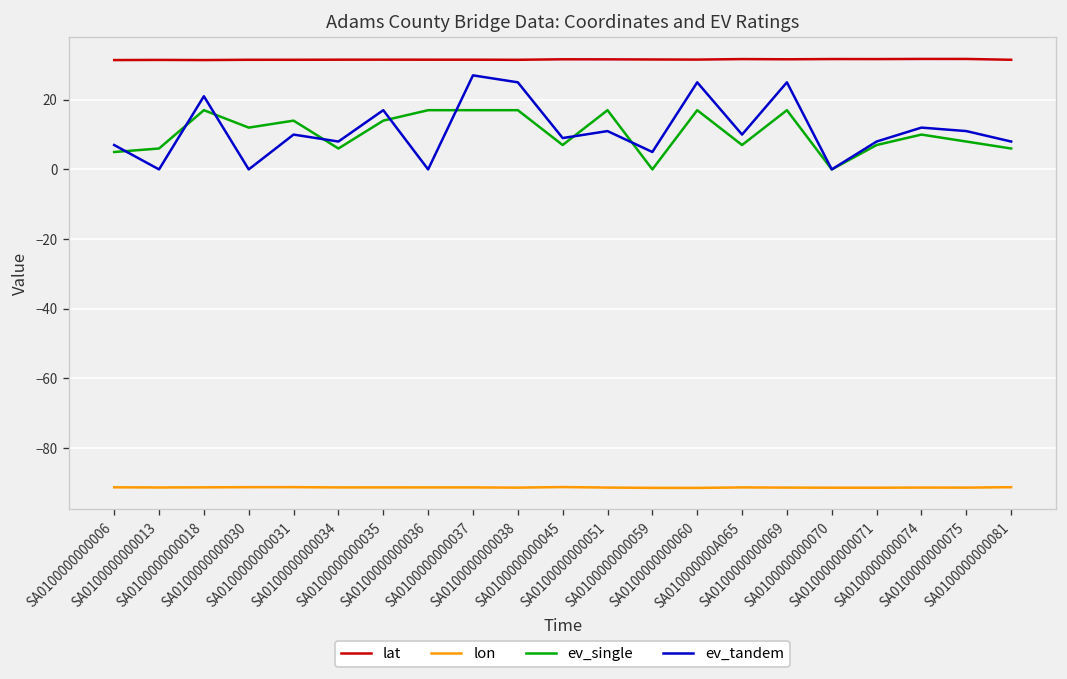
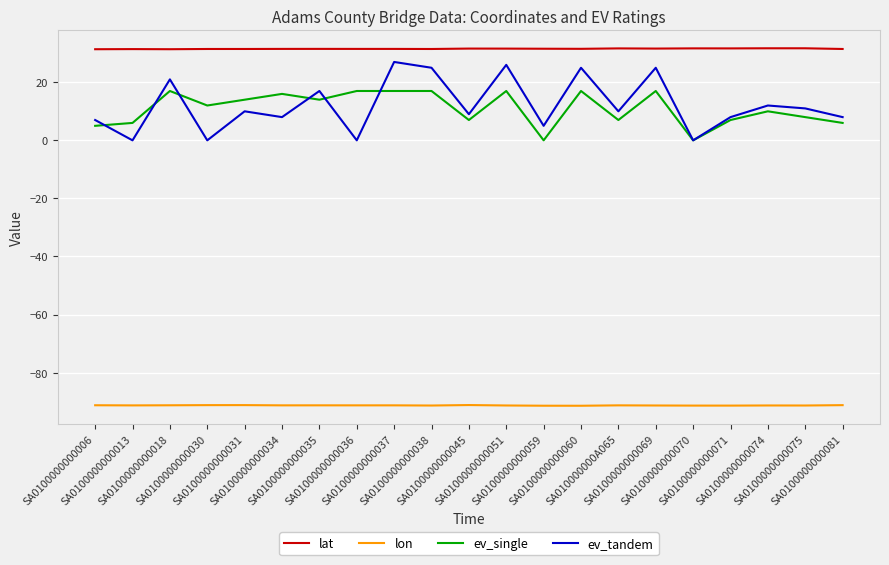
ev_single, SA0100000000034: 6 -> 16
ev_tandem, SA0100000000051: 11 -> 26
